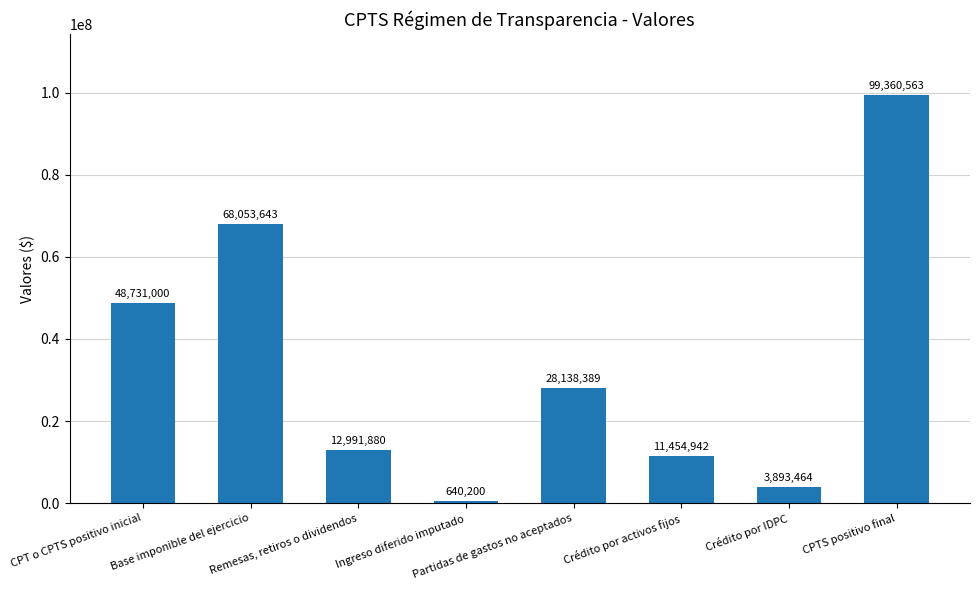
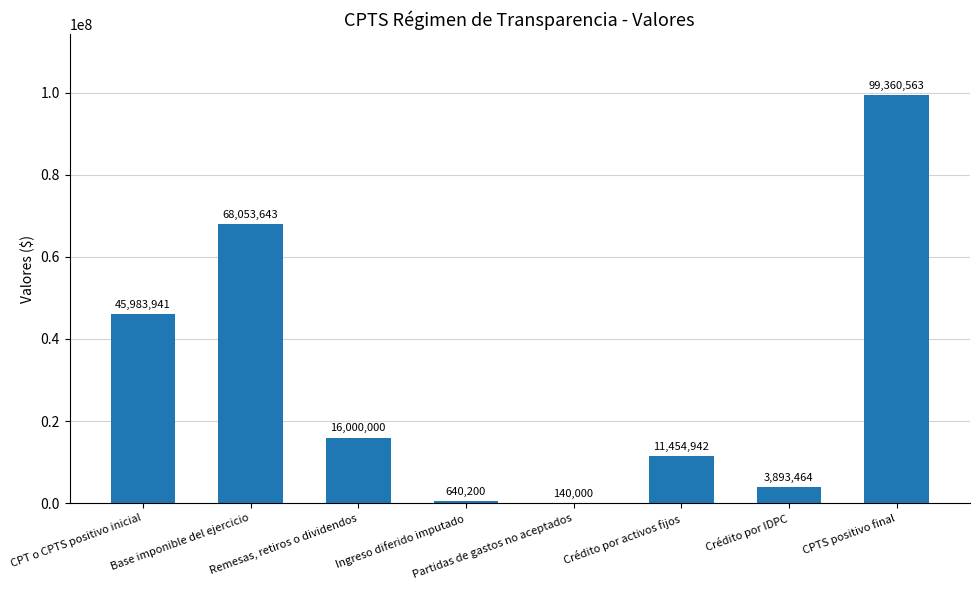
CPT o CPTS positivo inicial: 48,731,000 -> 45,983,941
Remesas, retiros o dividendos: 12,991,880 -> 16,000,000
Partidas de gastos no aceptados: 28,138,389 -> 140,000
